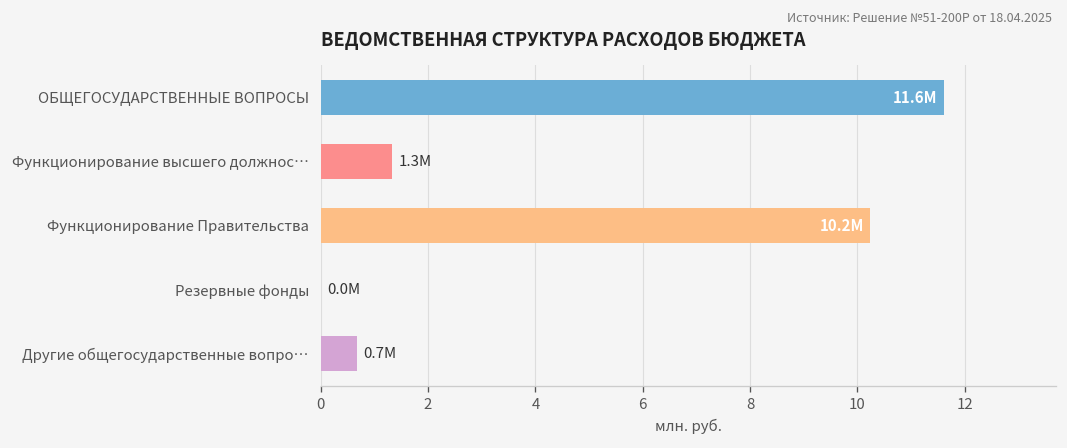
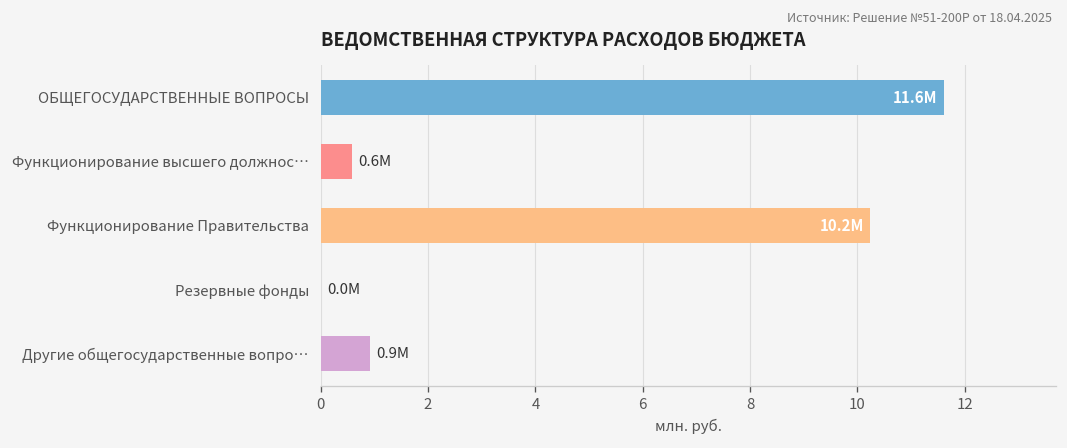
Функционирование высшего должнос…: 1.3M -> 0.6M
Другие общегосударственные вопро…: 0.7M -> 0.9M
